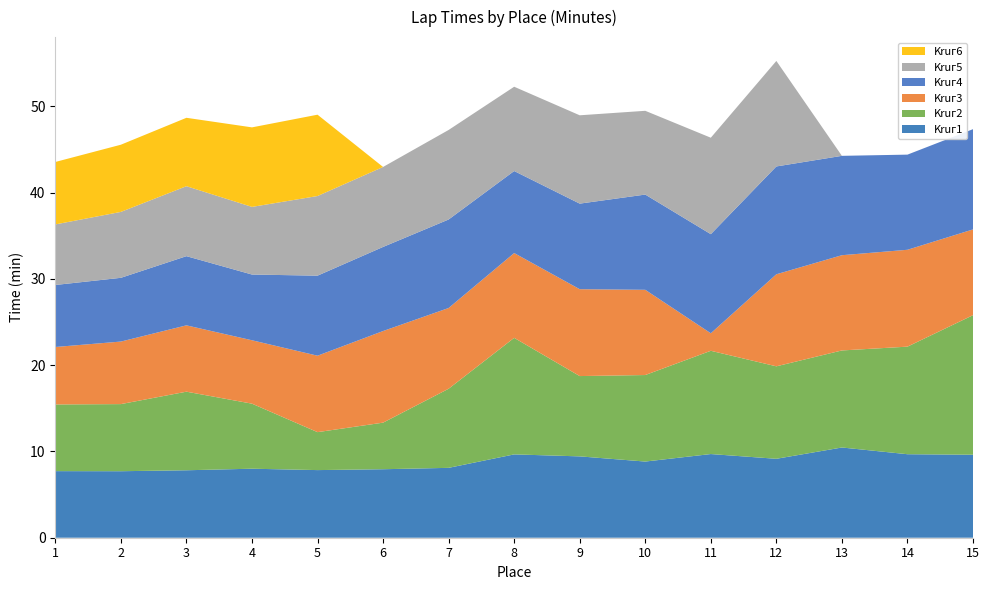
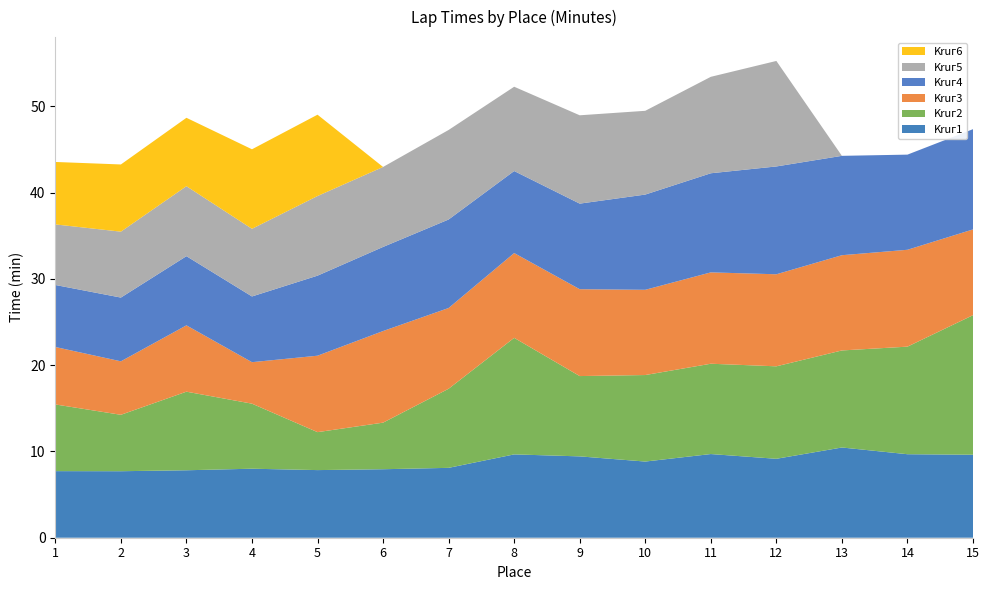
Kruг2, 2: 8 -> 7
Kruг3, 2: 7 -> 6
Kruг3, 4: 7 -> 5
Kruг2, 11: 12 -> 10
Kruг3, 11: 2 -> 11
